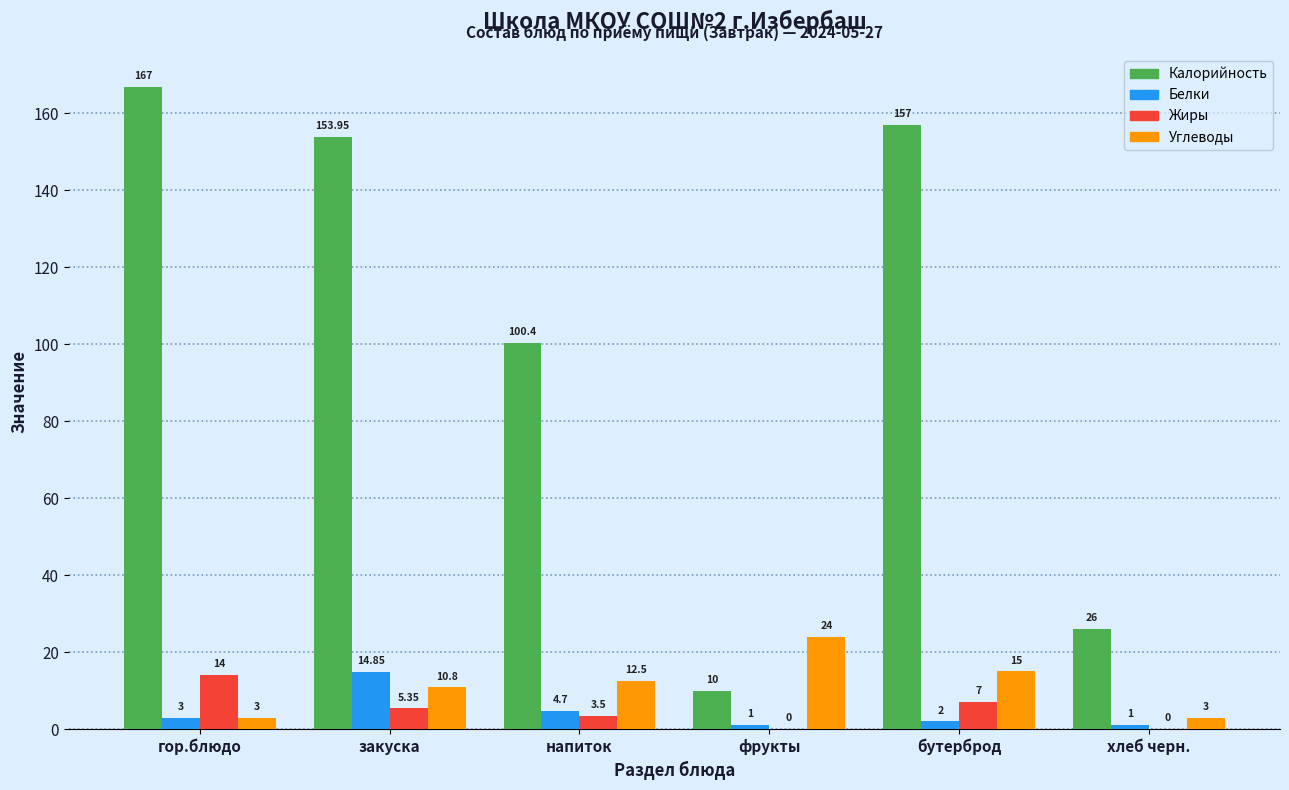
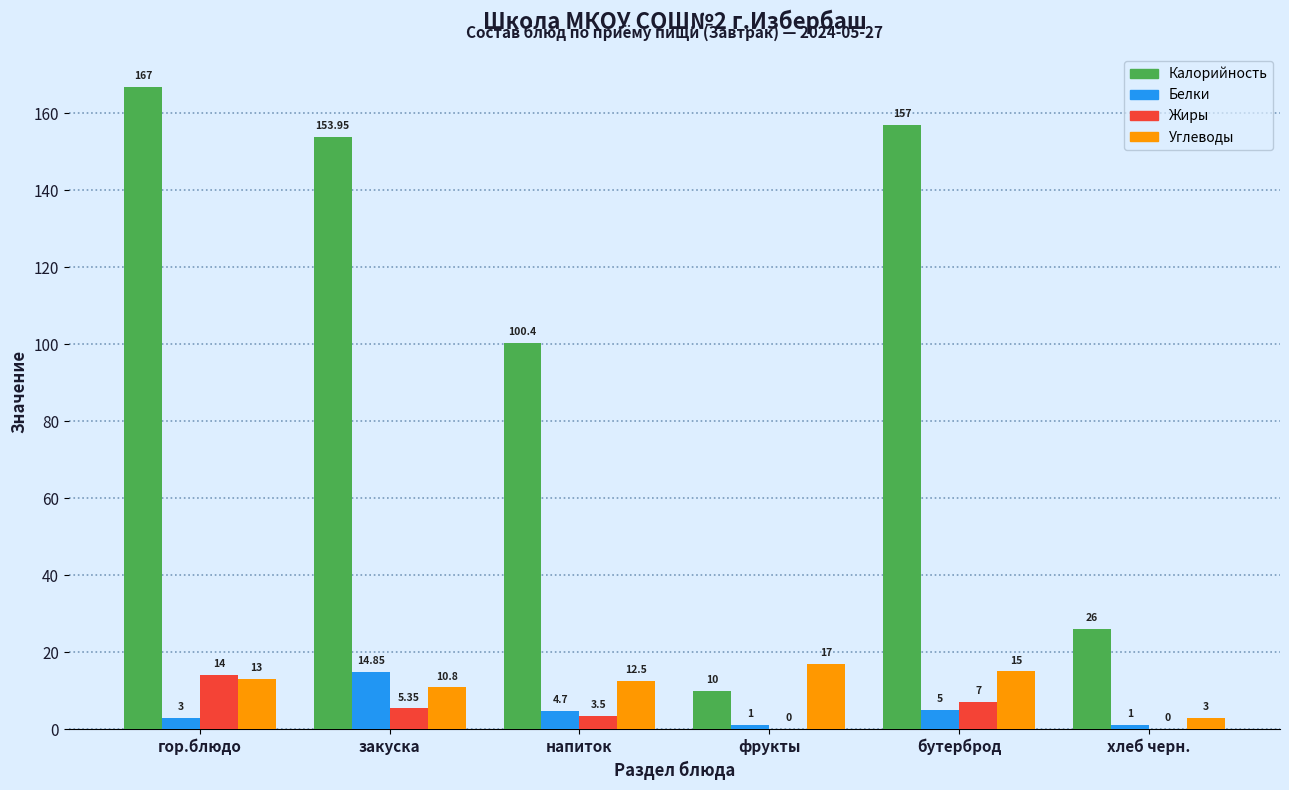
Углеводы, гор.блюдо: 3 -> 13
Углеводы, фрукты: 24 -> 17
Белки, бутерброд: 2 -> 5
